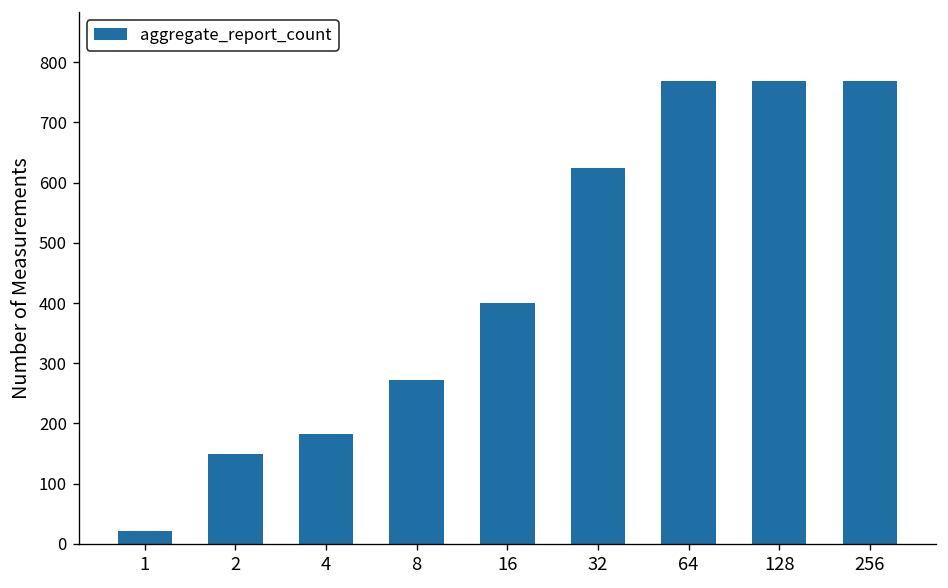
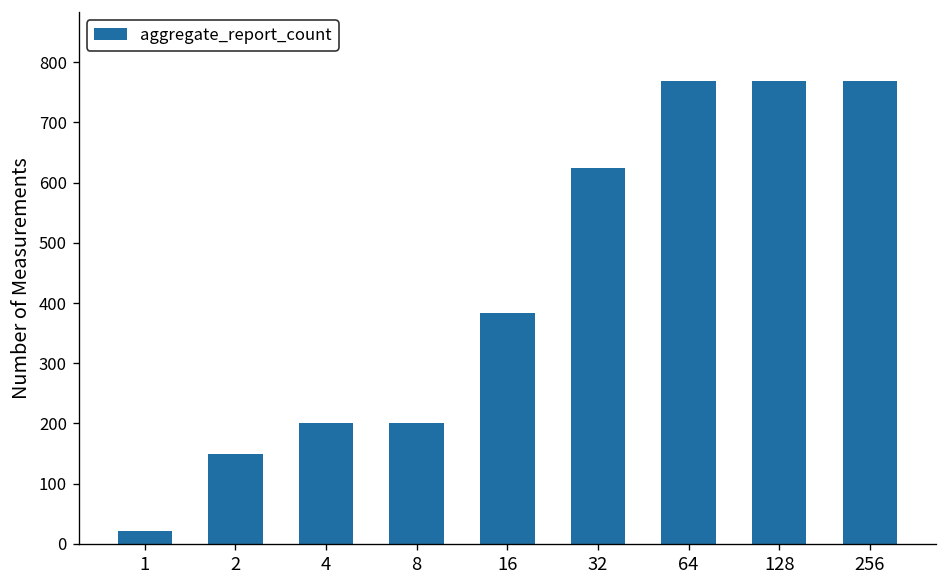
4: 180 -> 200
8: 270 -> 200
16: 400 -> 380
